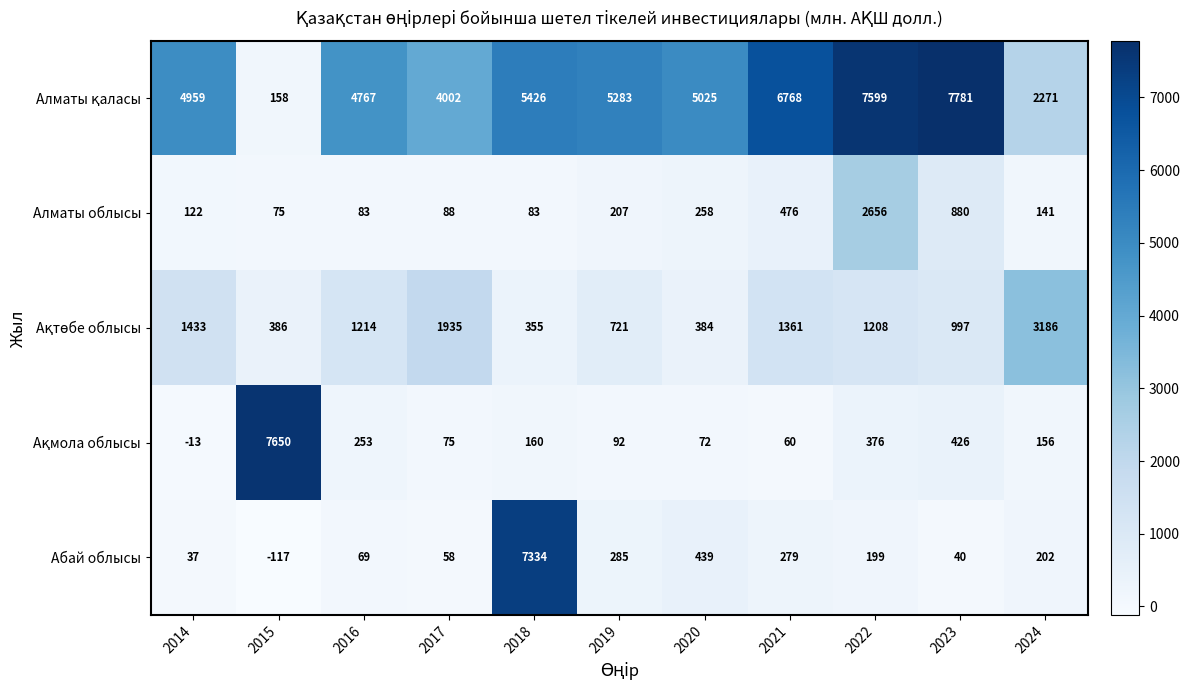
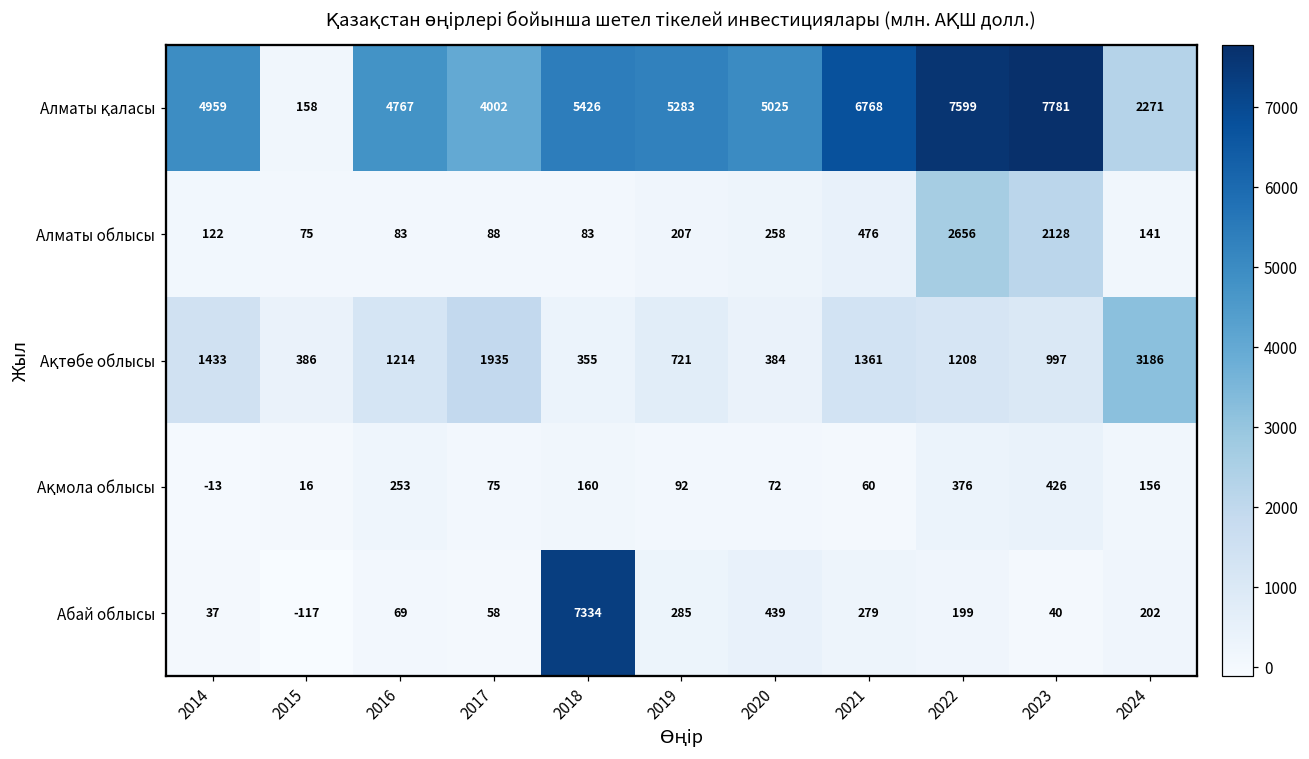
Алматы облысы, 2023: 880 -> 2128
Ақмола облысы, 2015: 7650 -> 16
